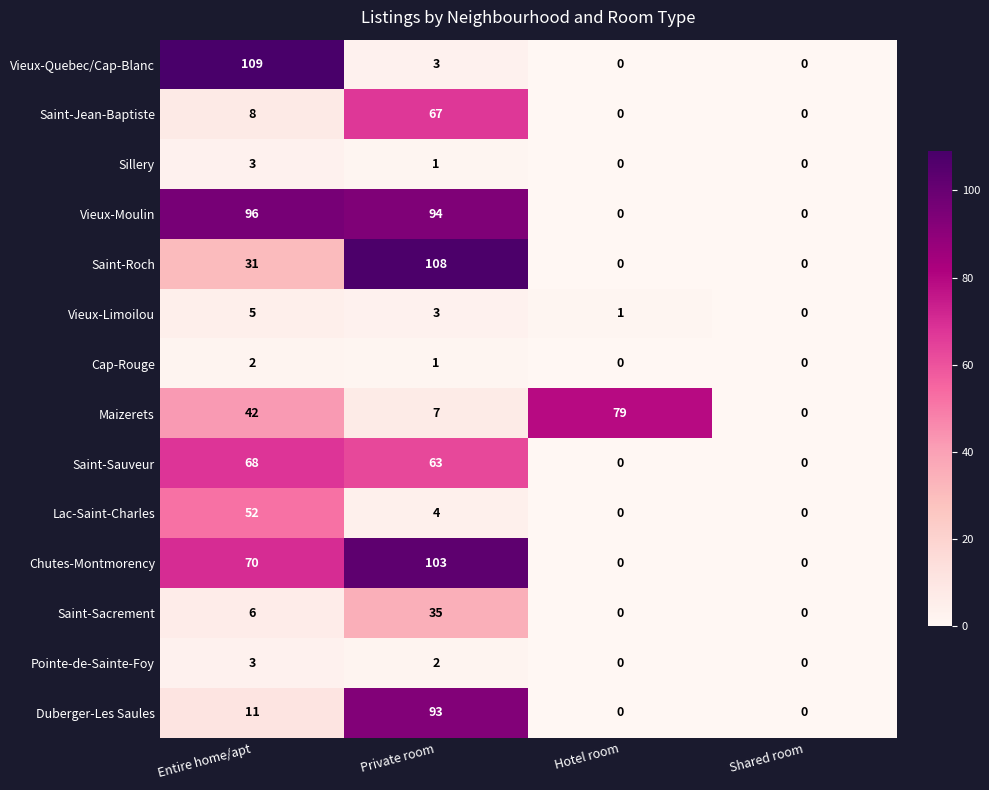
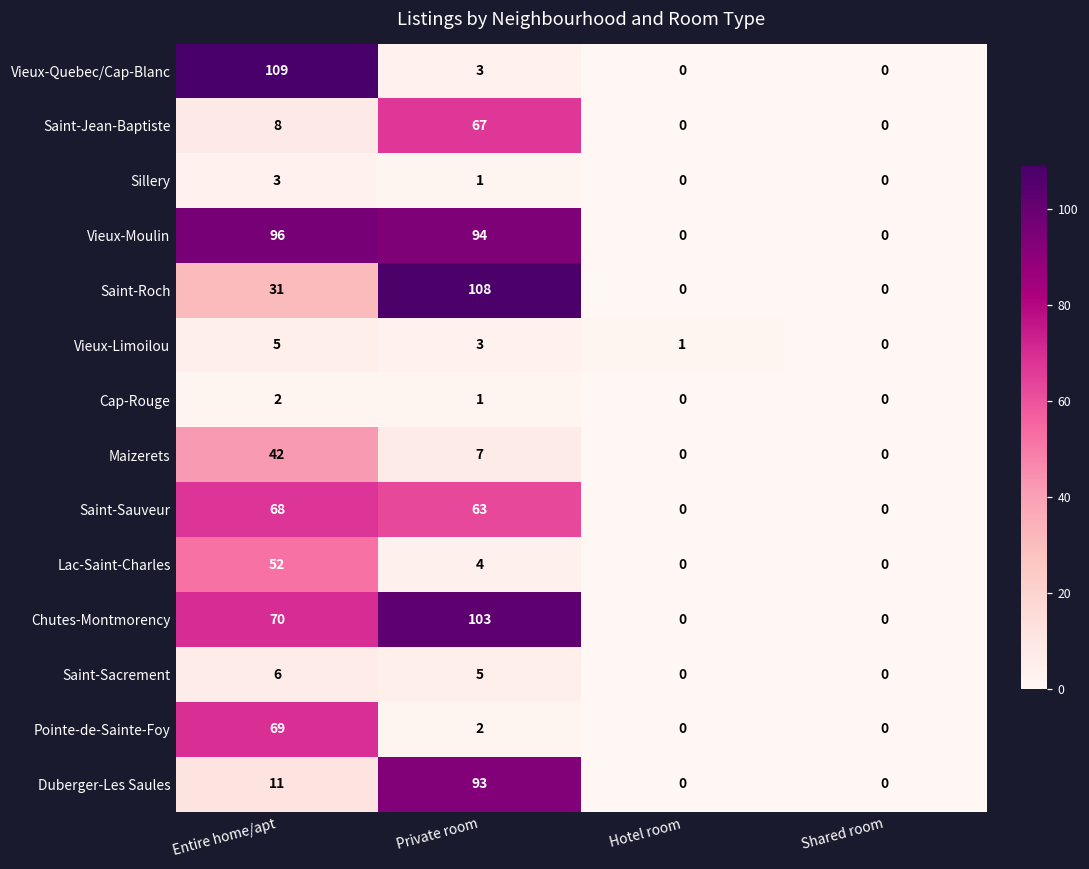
Maizerets, Hotel room: 79 -> 0
Saint-Sacrement, Private room: 35 -> 5
Pointe-de-Sainte-Foy, Entire home/apt: 3 -> 69
